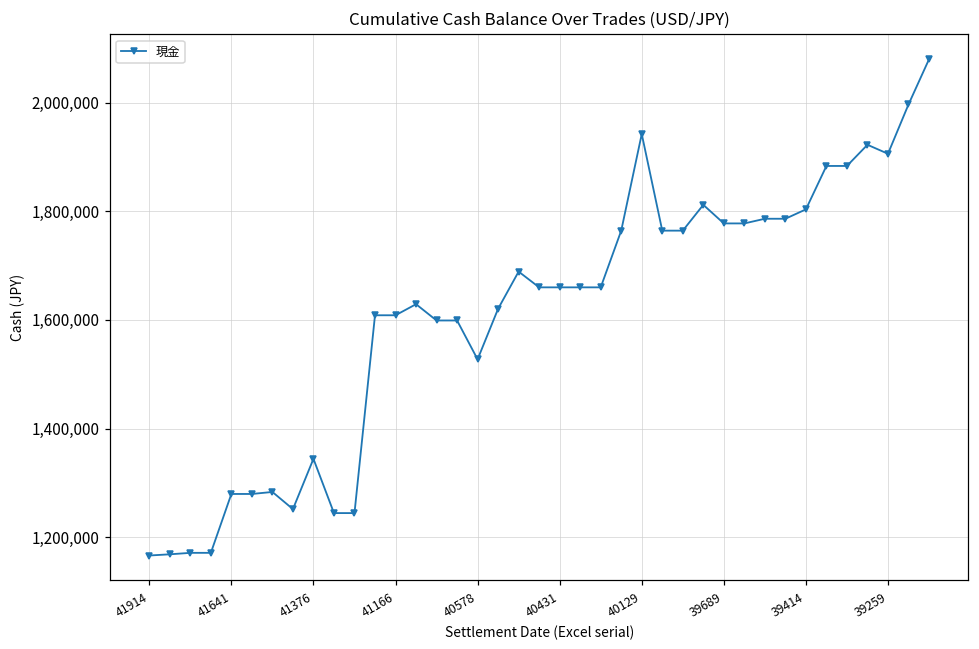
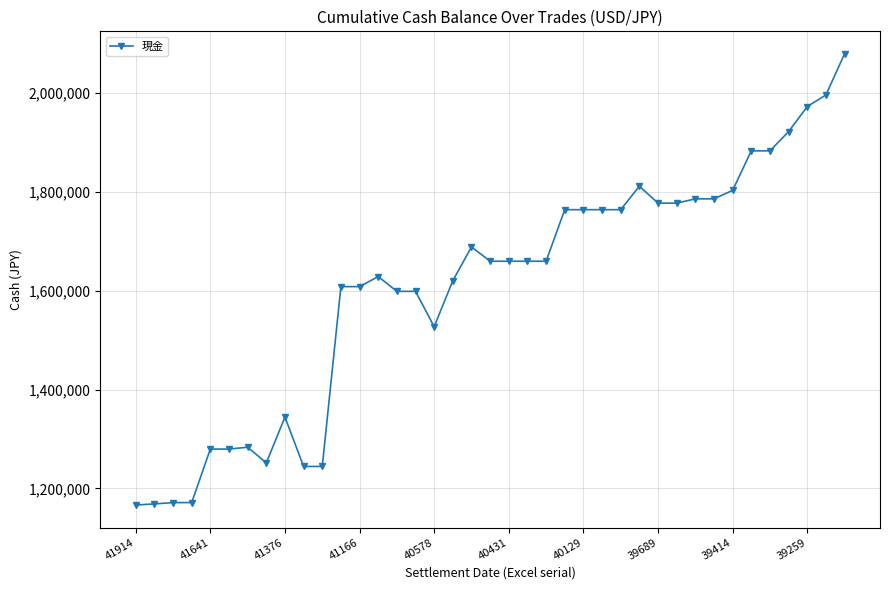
40129: 1,940,000 -> 1,760,000
39259: 1,910,000 -> 1,970,000
